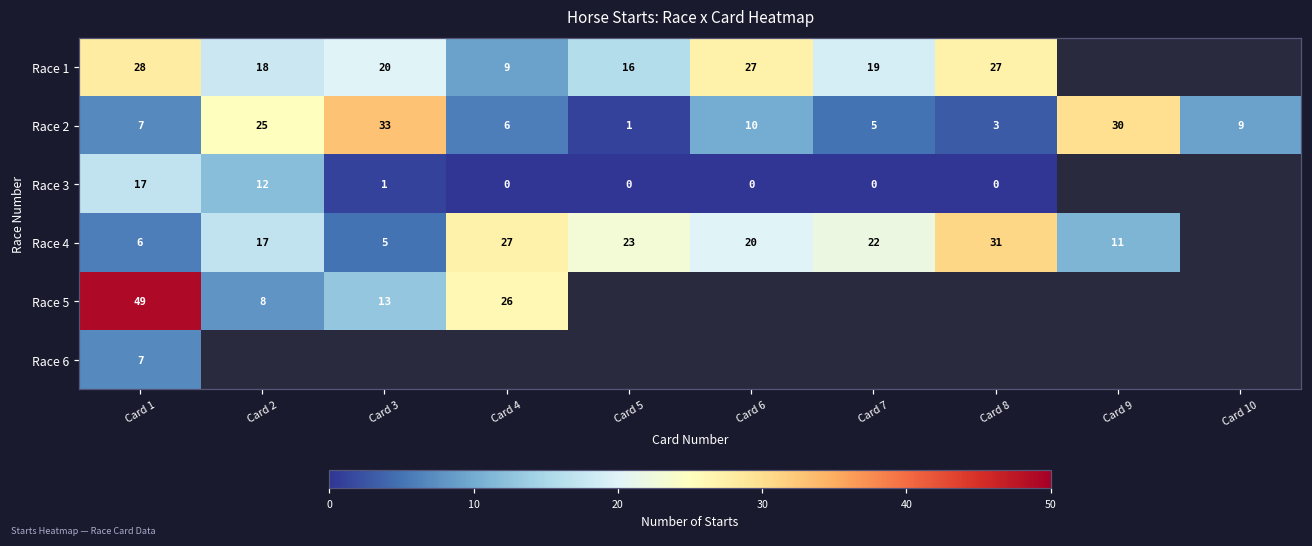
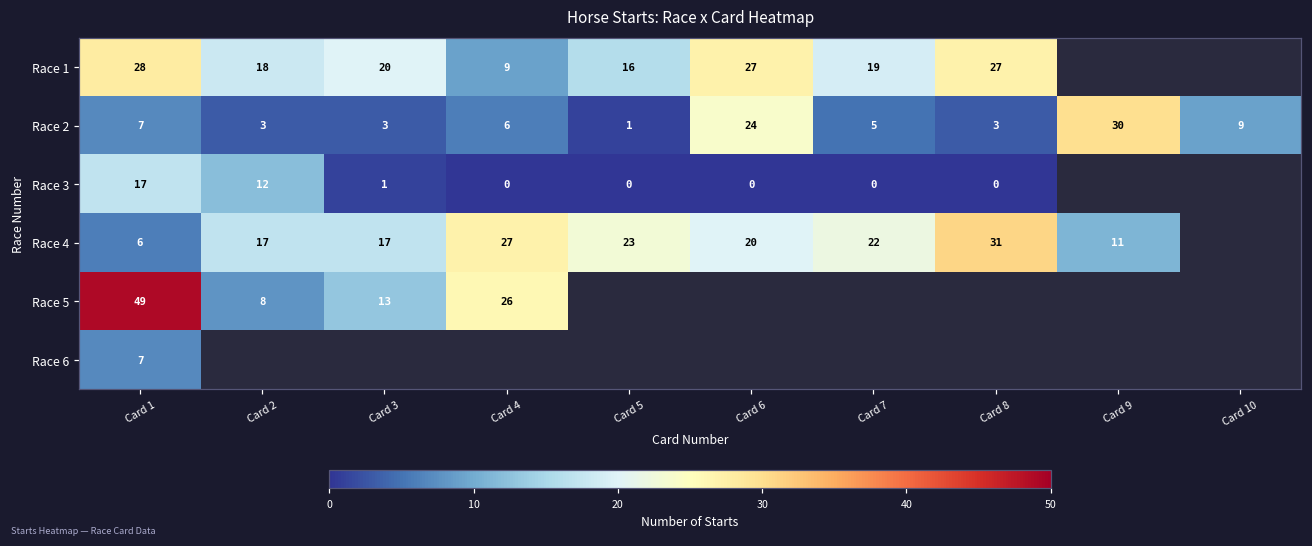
Race 2, Card 2: 25 -> 3
Race 2, Card 3: 33 -> 3
Race 2, Card 6: 10 -> 24
Race 4, Card 3: 5 -> 17
